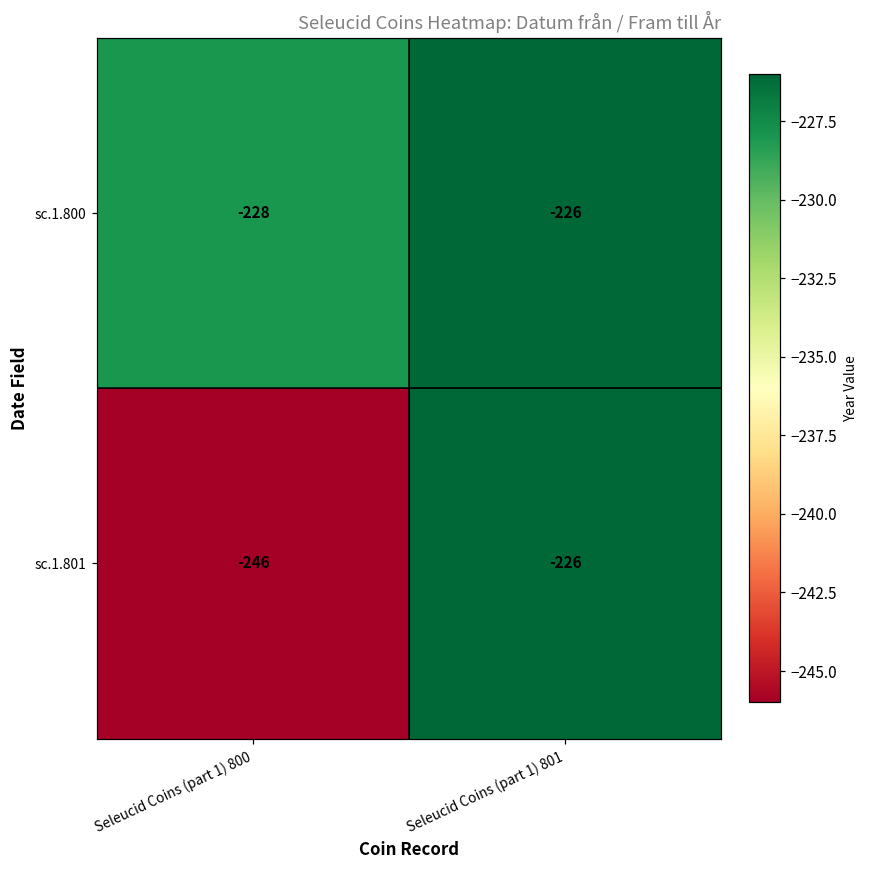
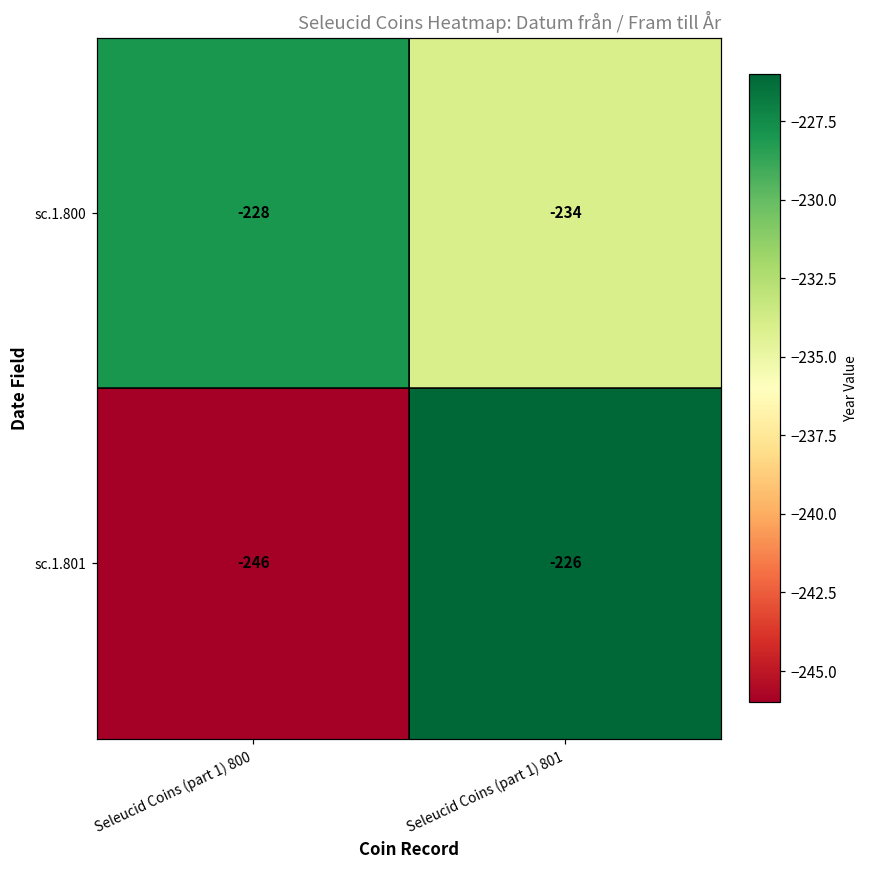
sc.1.800, Seleucid Coins (part 1) 801: -226 -> -234
